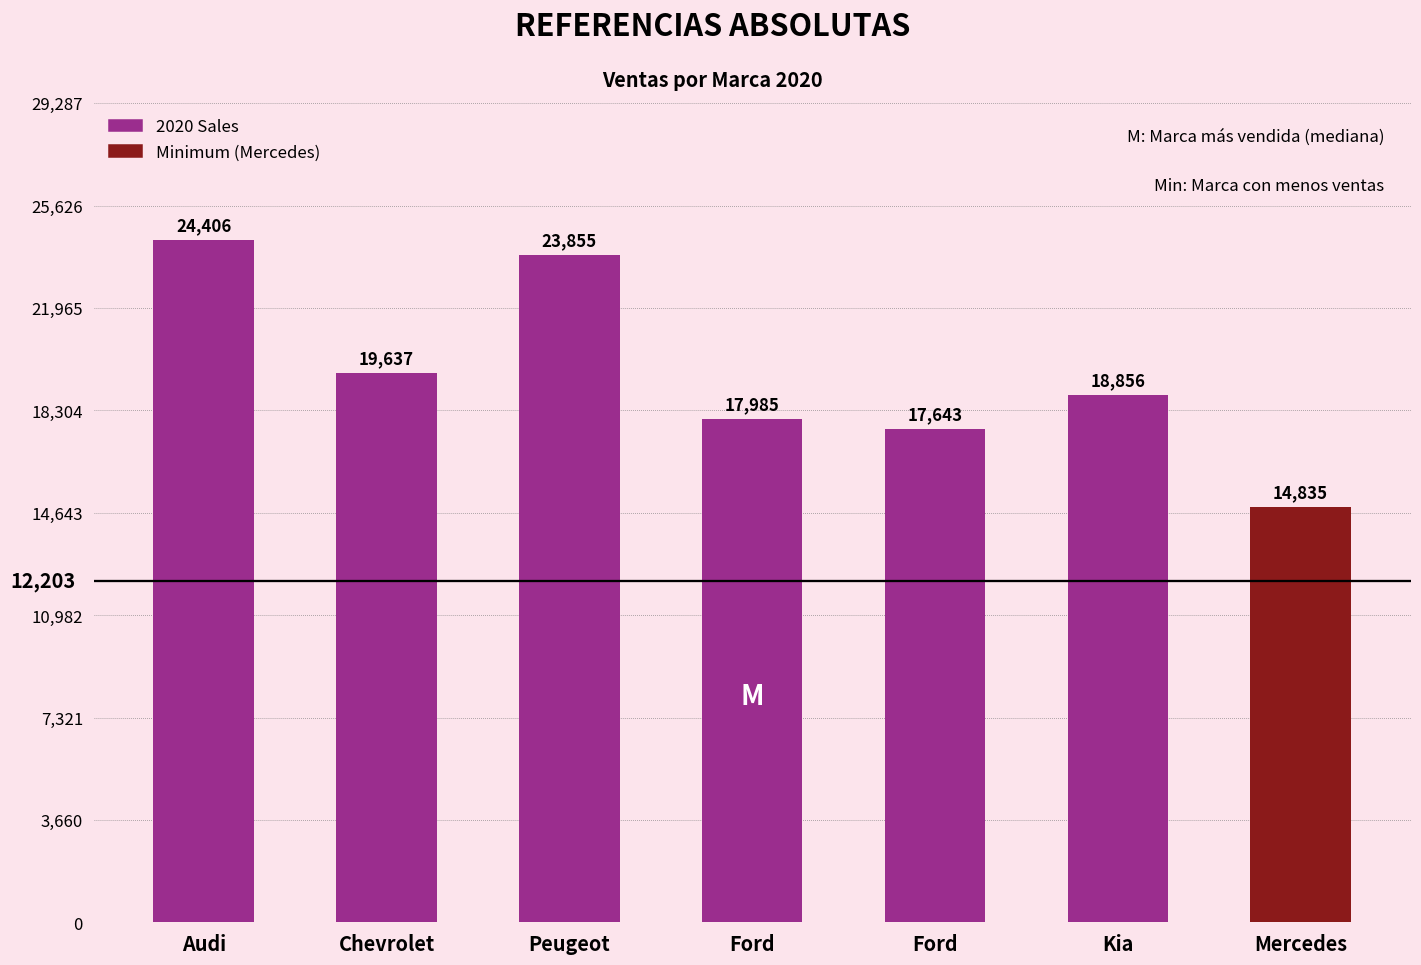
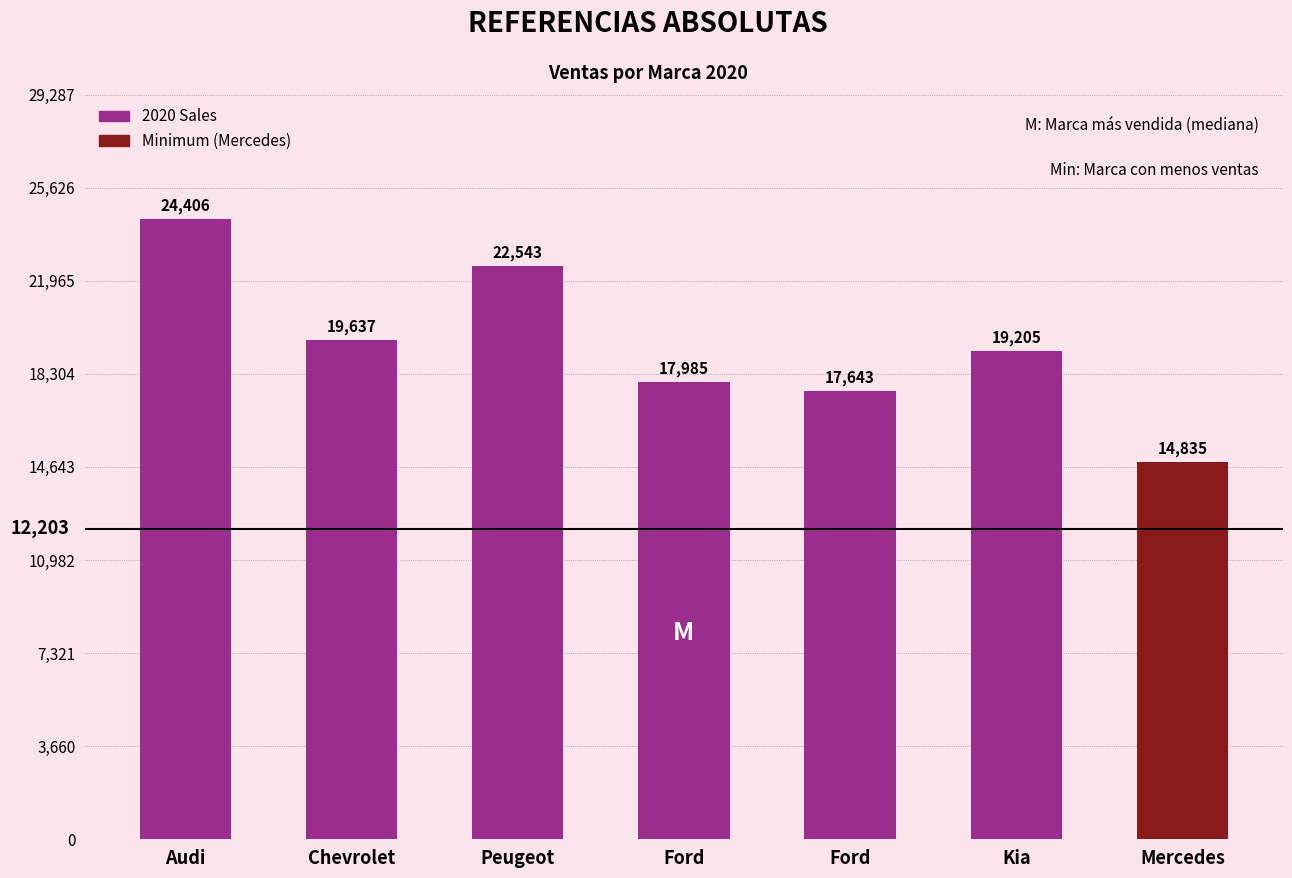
Peugeot: 23,855 -> 22,543
Kia: 18,856 -> 19,205
